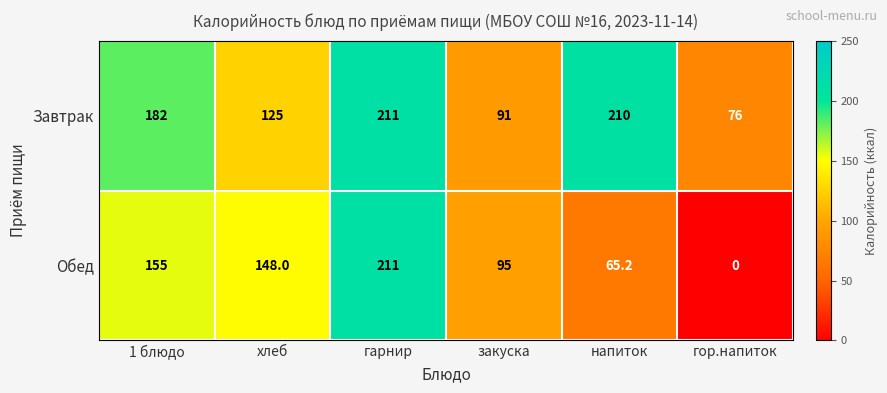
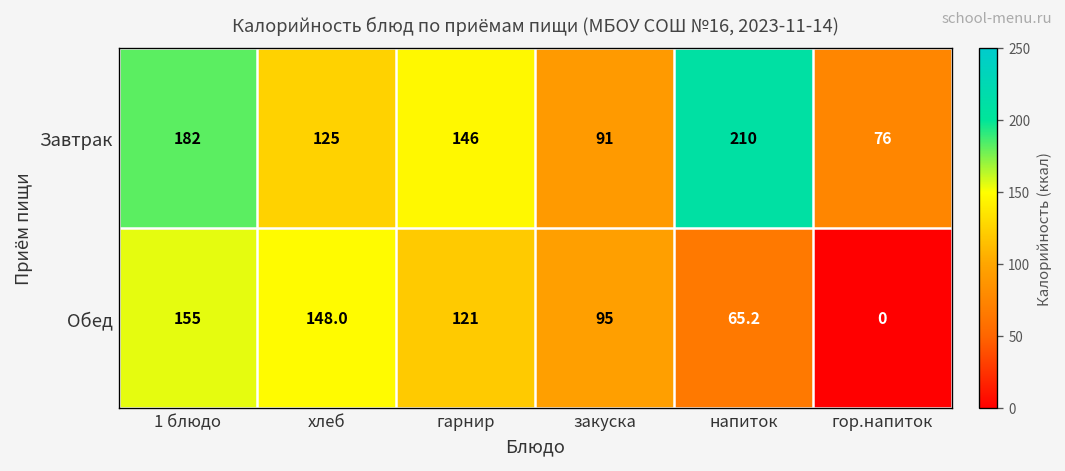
Завтрак, гарнир: 211 -> 146
Обед, гарнир: 211 -> 121
